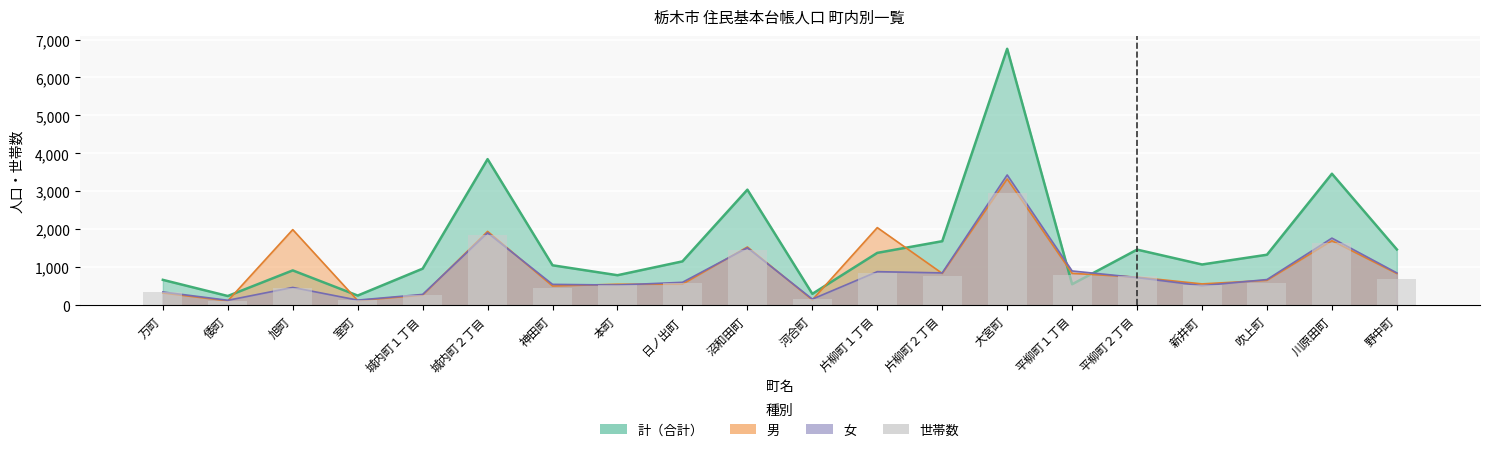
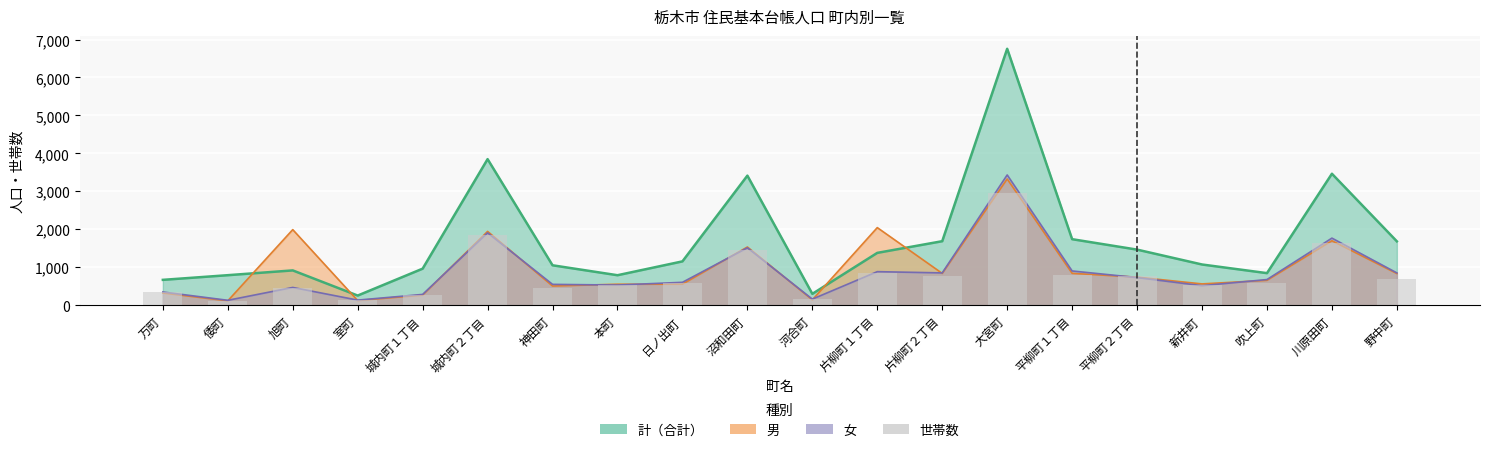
計（合計）, 倭町: 200 -> 800
計（合計）, 沼和田町: 3,000 -> 3,400
計（合計）, 平柳町１丁目: 600 -> 1,700
計（合計）, 吹上町: 1,300 -> 800
計（合計）, 野中町: 1,500 -> 1,700
